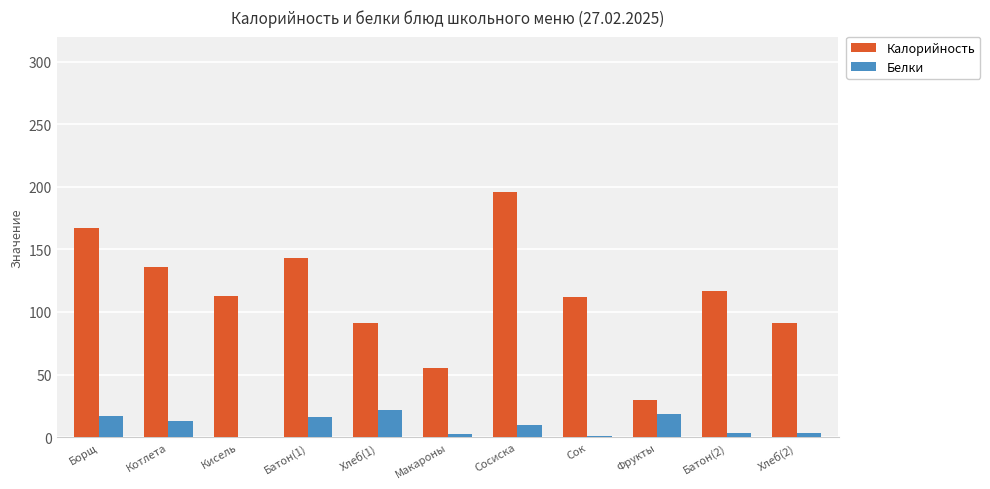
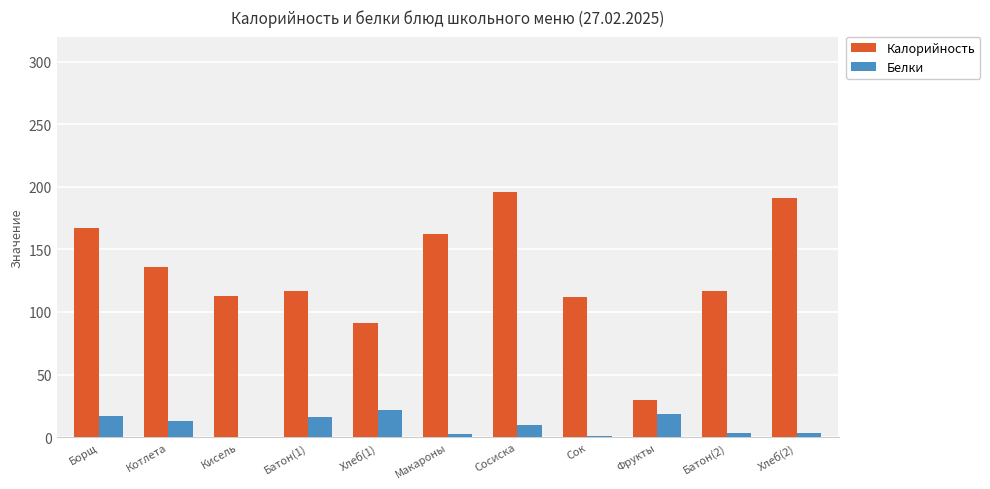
Калорийность, Батон(1): 143 -> 117
Калорийность, Макароны: 55 -> 162
Калорийность, Хлеб(2): 91 -> 191
